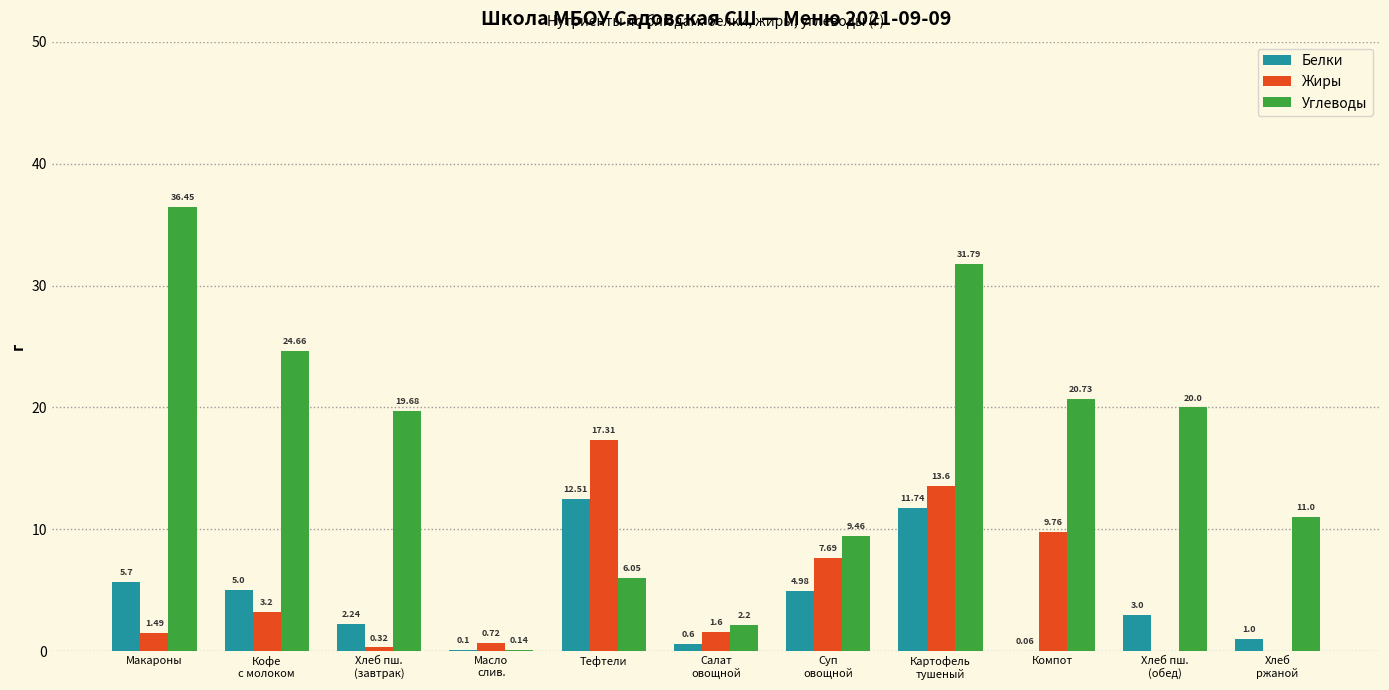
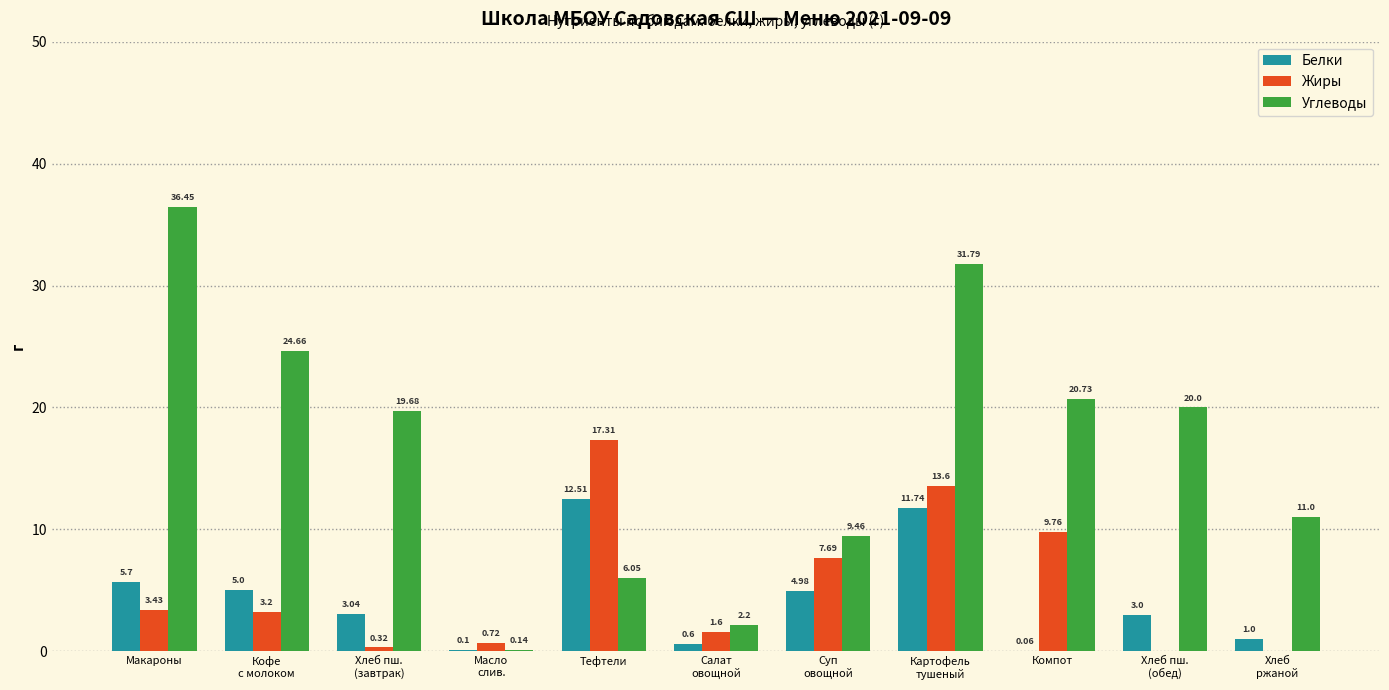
Жиры, Макароны: 1.49 -> 3.43
Белки, Хлеб пш. (завтрак): 2.24 -> 3.04
